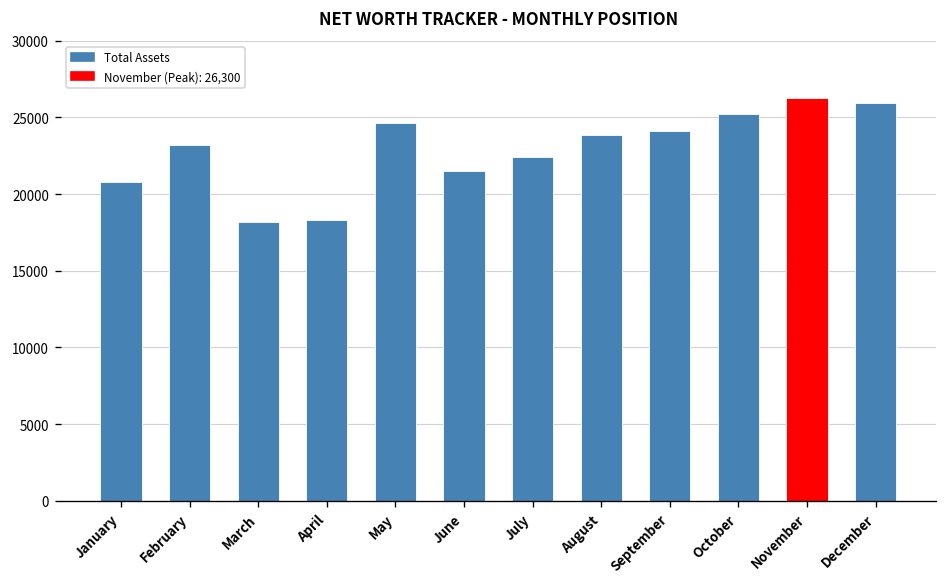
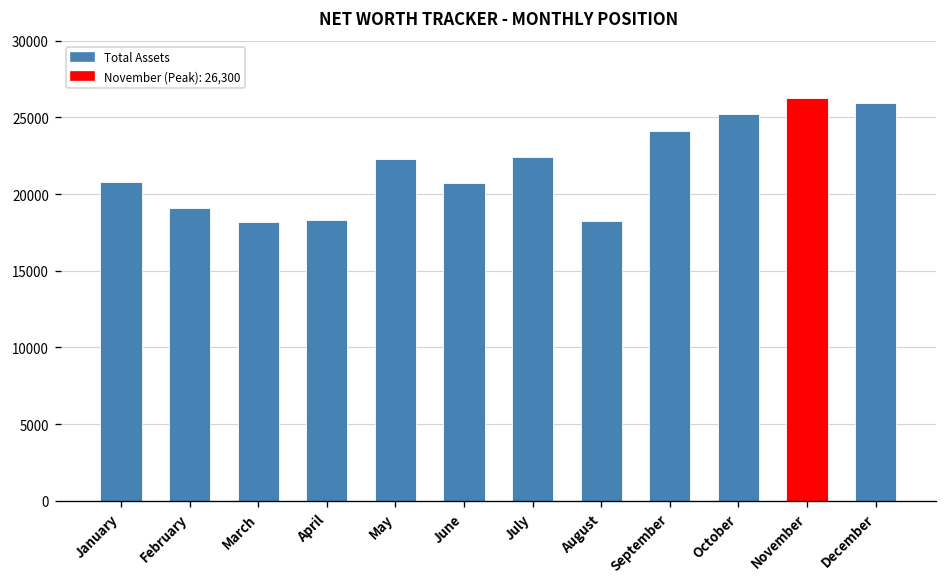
February: 23200 -> 19100
May: 24600 -> 22300
June: 21500 -> 20700
August: 23900 -> 18300
